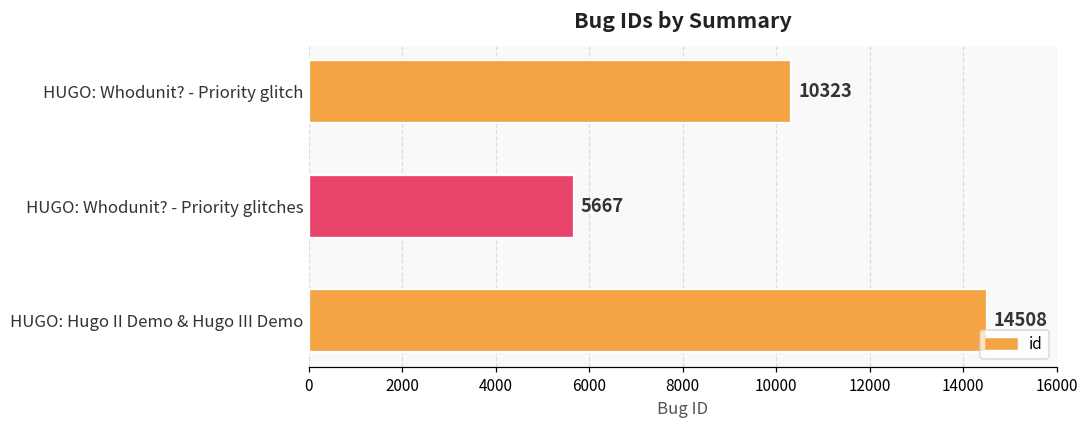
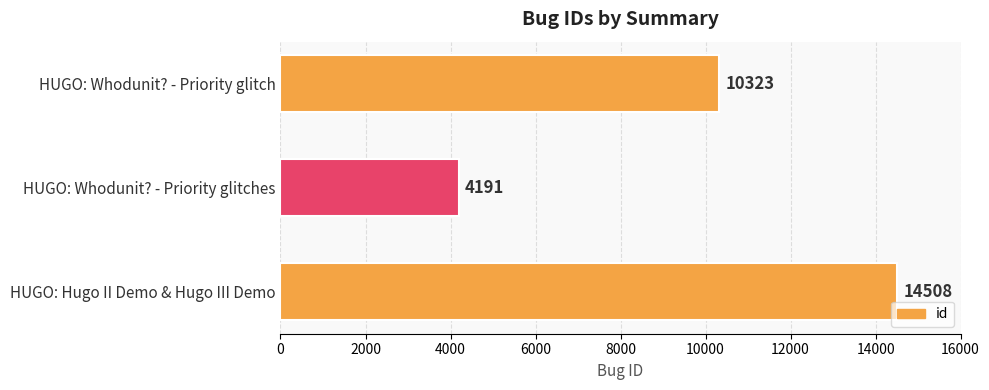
HUGO: Whodunit? - Priority glitches: 5667 -> 4191
